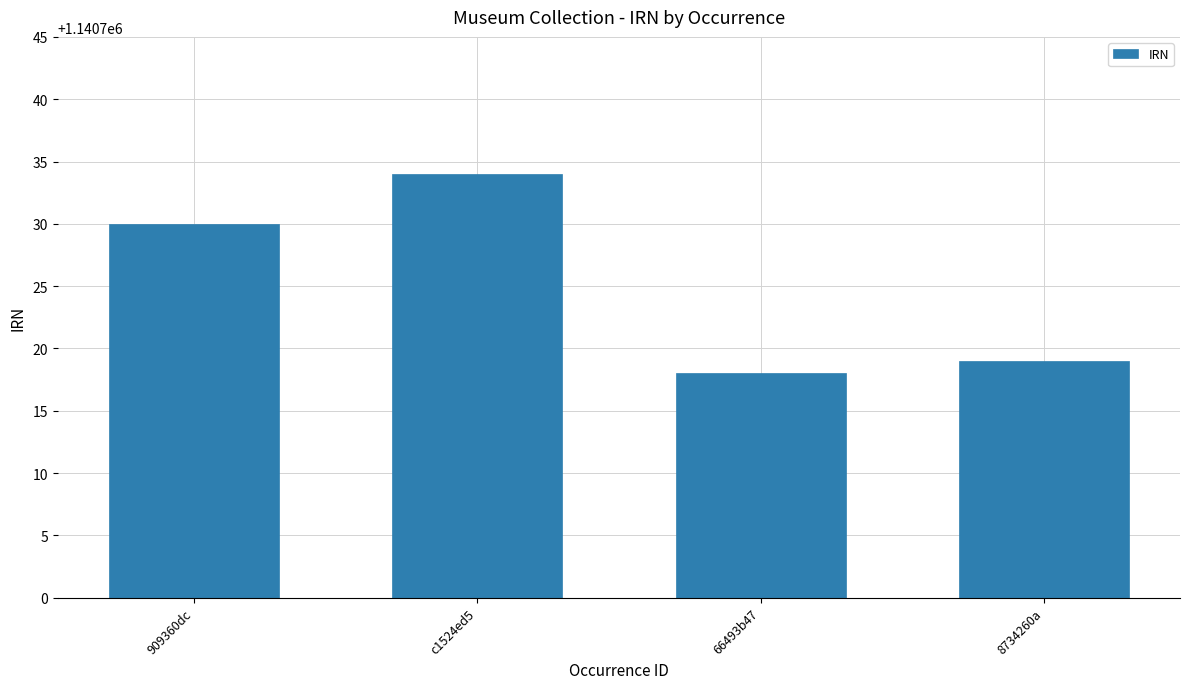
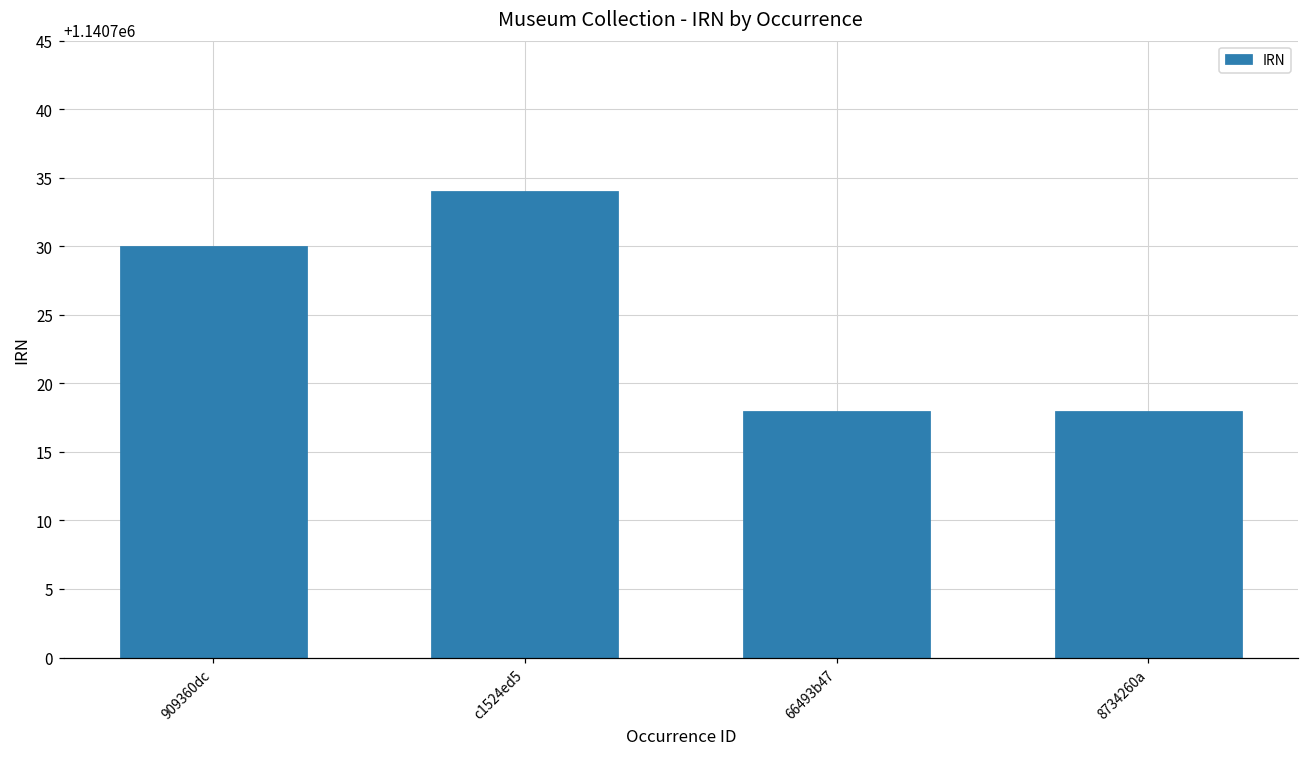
8734260a: 1140719 -> 1140718
